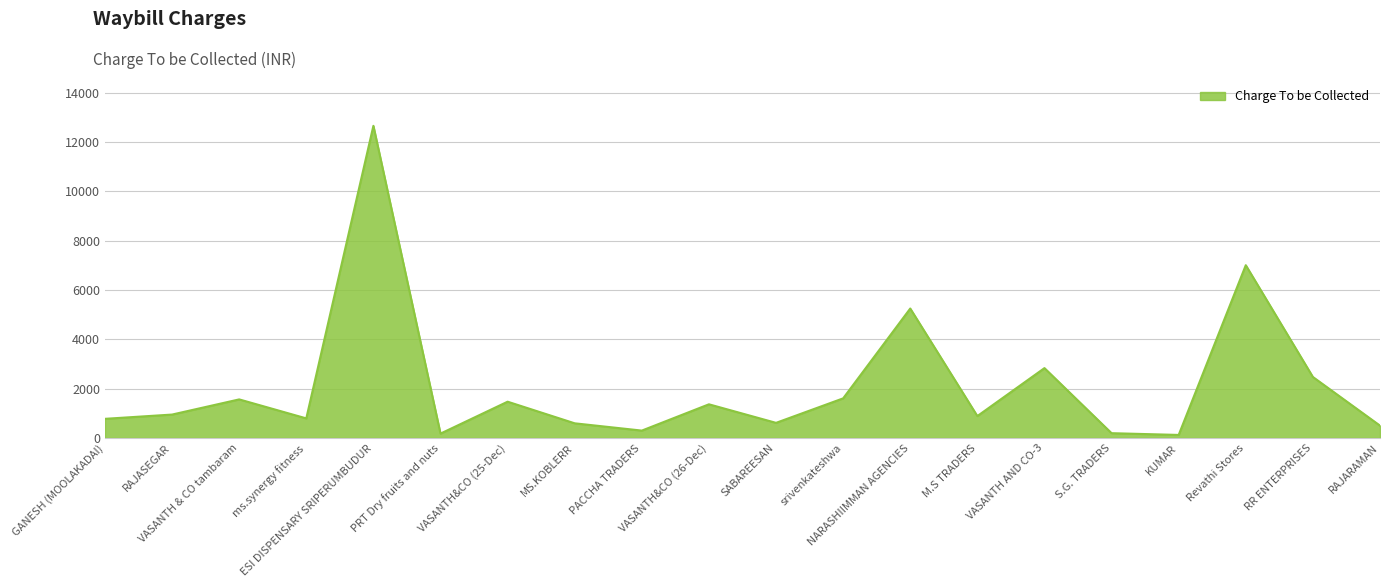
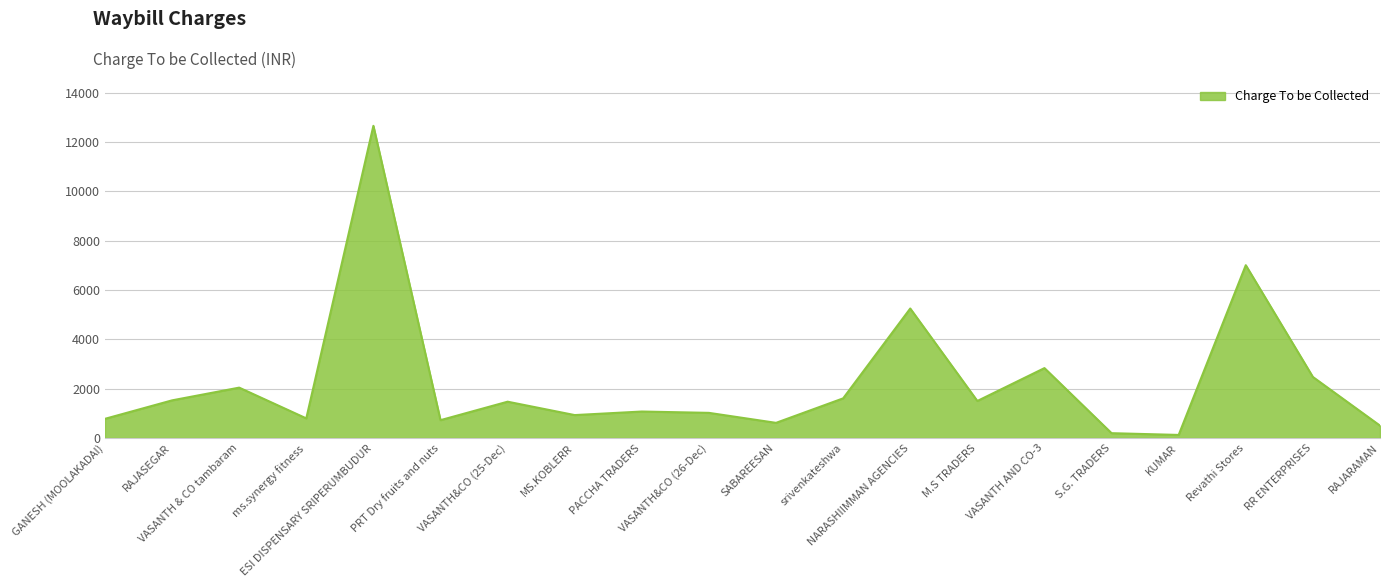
RAJASEGAR: 900 -> 1500
VASANTH & CO tambaram: 1600 -> 2000
PRT Dry fruits and nuts: 200 -> 700
MS.KOBLERR: 600 -> 900
PACCHA TRADERS: 300 -> 1100
VASANTH&CO (26-Dec): 1400 -> 1000
M.S TRADERS: 900 -> 1500
